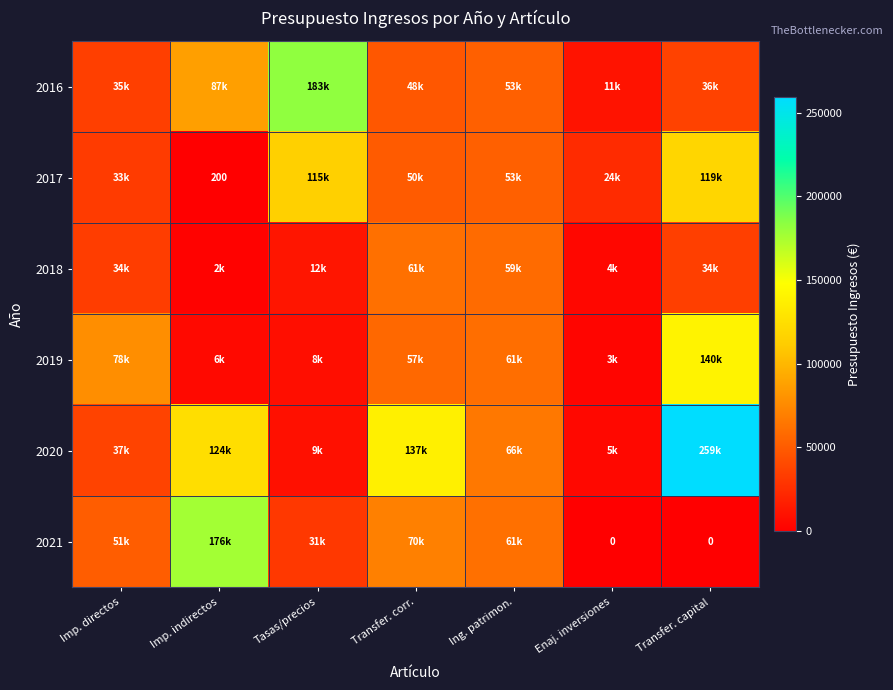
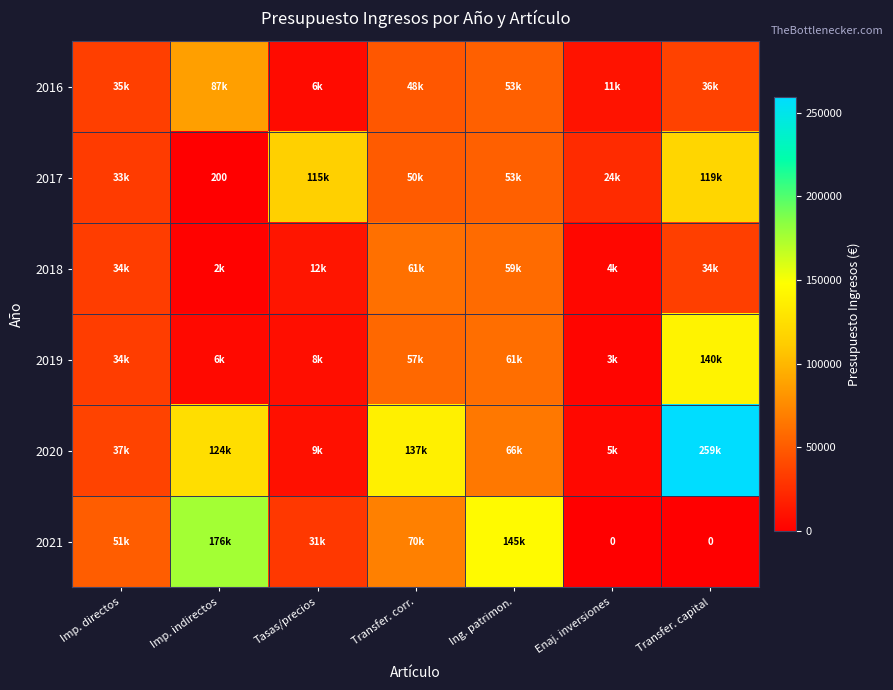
2016, Tasas/precios: 183k -> 6k
2019, Imp. directos: 78k -> 34k
2021, Ing. patrimon.: 61k -> 145k
